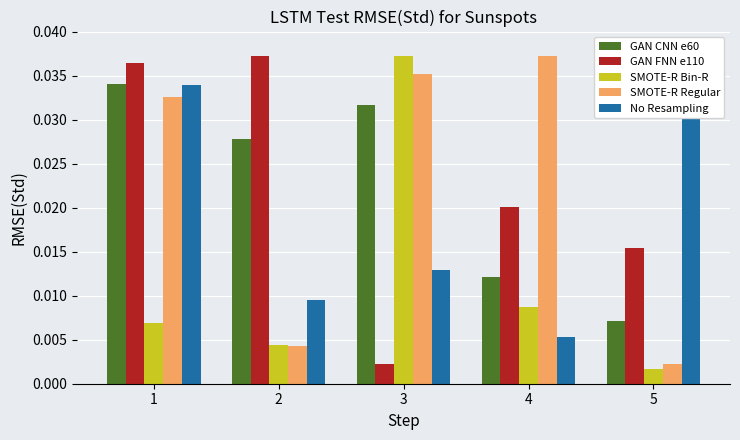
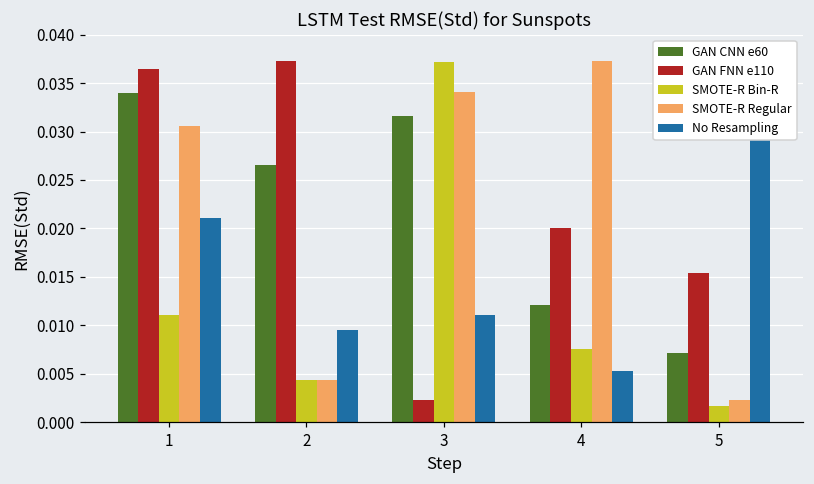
SMOTE-R Bin-R, 1: 0.007 -> 0.011
SMOTE-R Regular, 1: 0.033 -> 0.031
No Resampling, 1: 0.034 -> 0.021
GAN CNN e60, 2: 0.028 -> 0.027
SMOTE-R Regular, 3: 0.035 -> 0.034
No Resampling, 3: 0.013 -> 0.011
SMOTE-R Bin-R, 4: 0.009 -> 0.008
